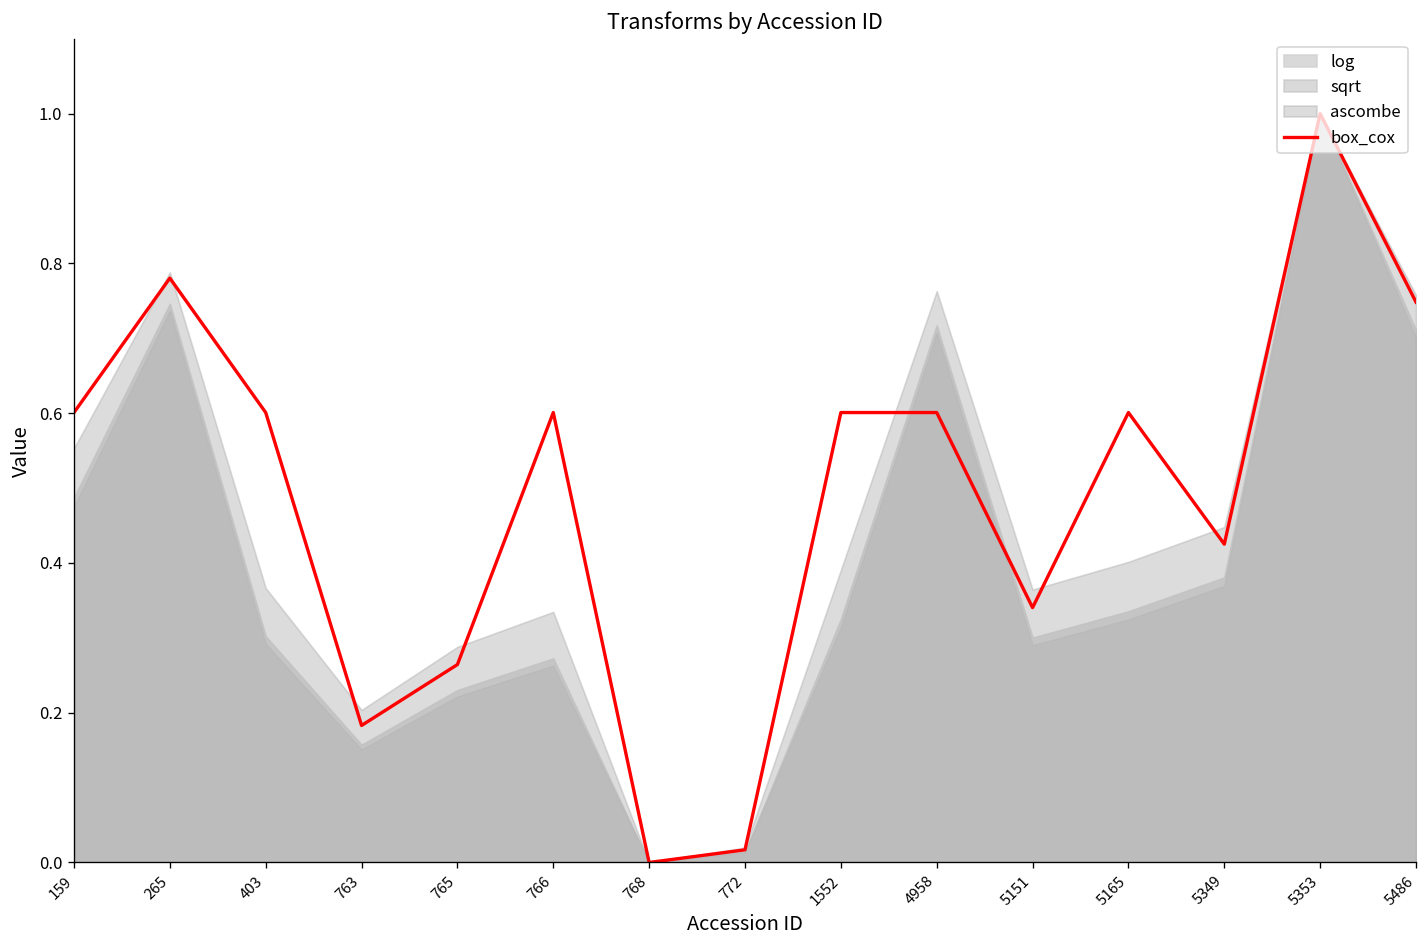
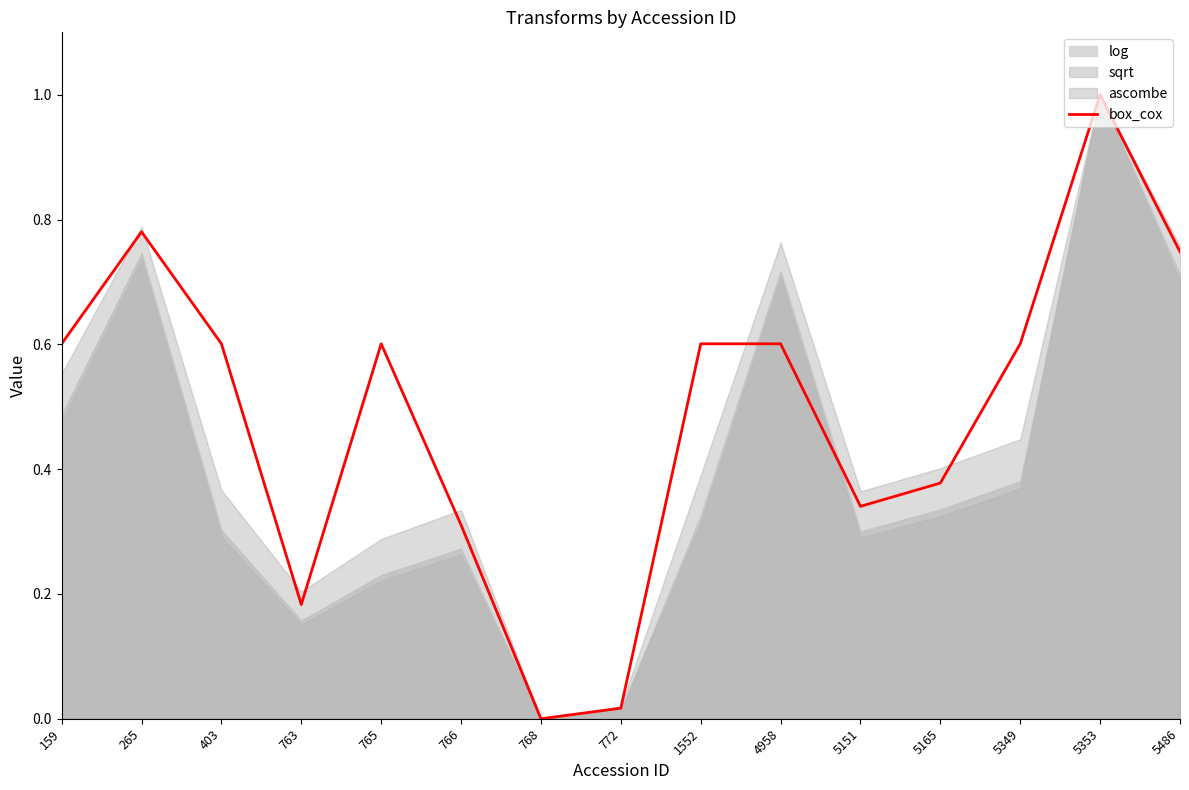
box_cox, 765: 0.26 -> 0.60
box_cox, 766: 0.60 -> 0.31
box_cox, 5165: 0.60 -> 0.38
box_cox, 5349: 0.43 -> 0.60
